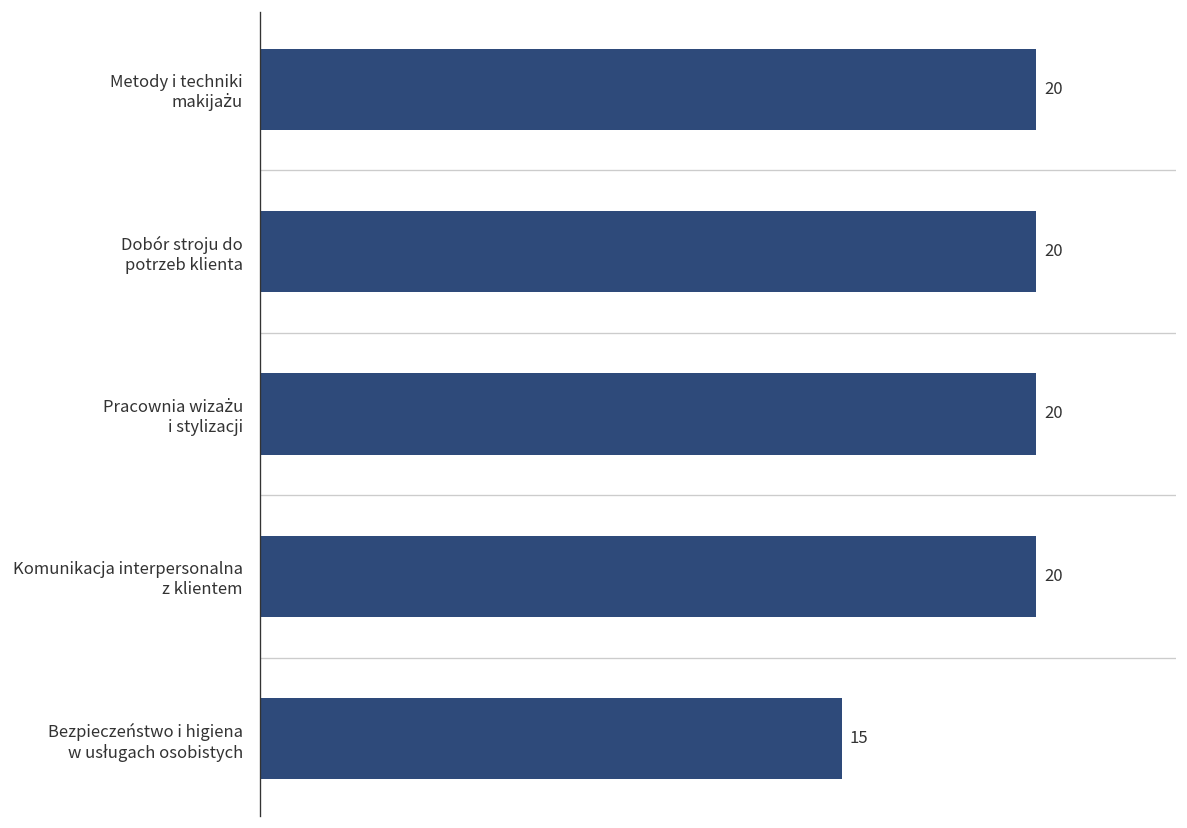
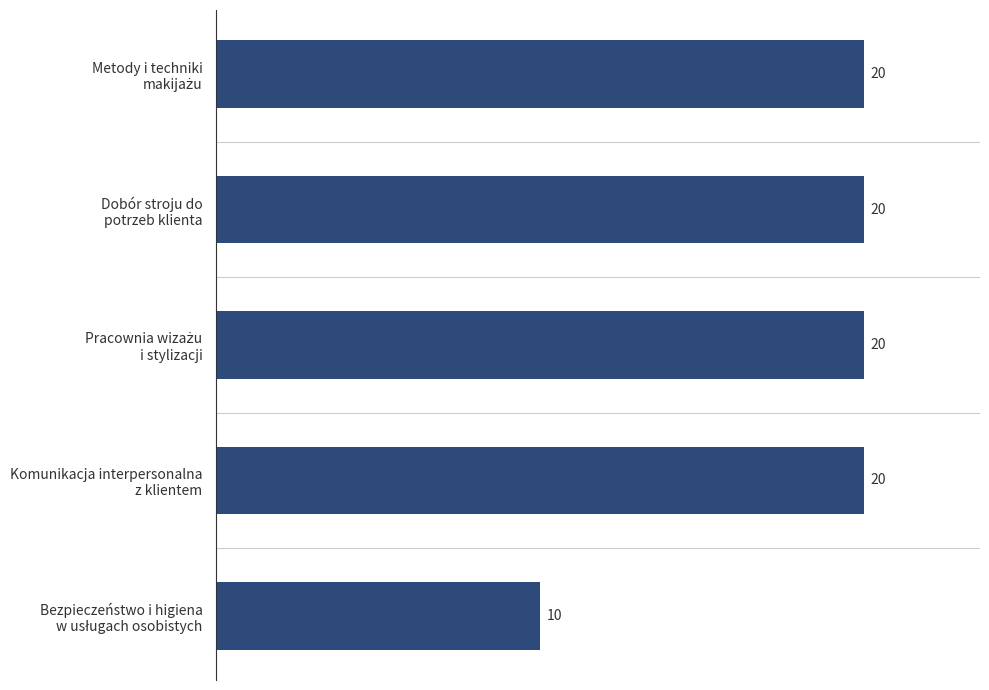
Bezpieczeństwo i higiena w usługach osobistych: 15 -> 10
